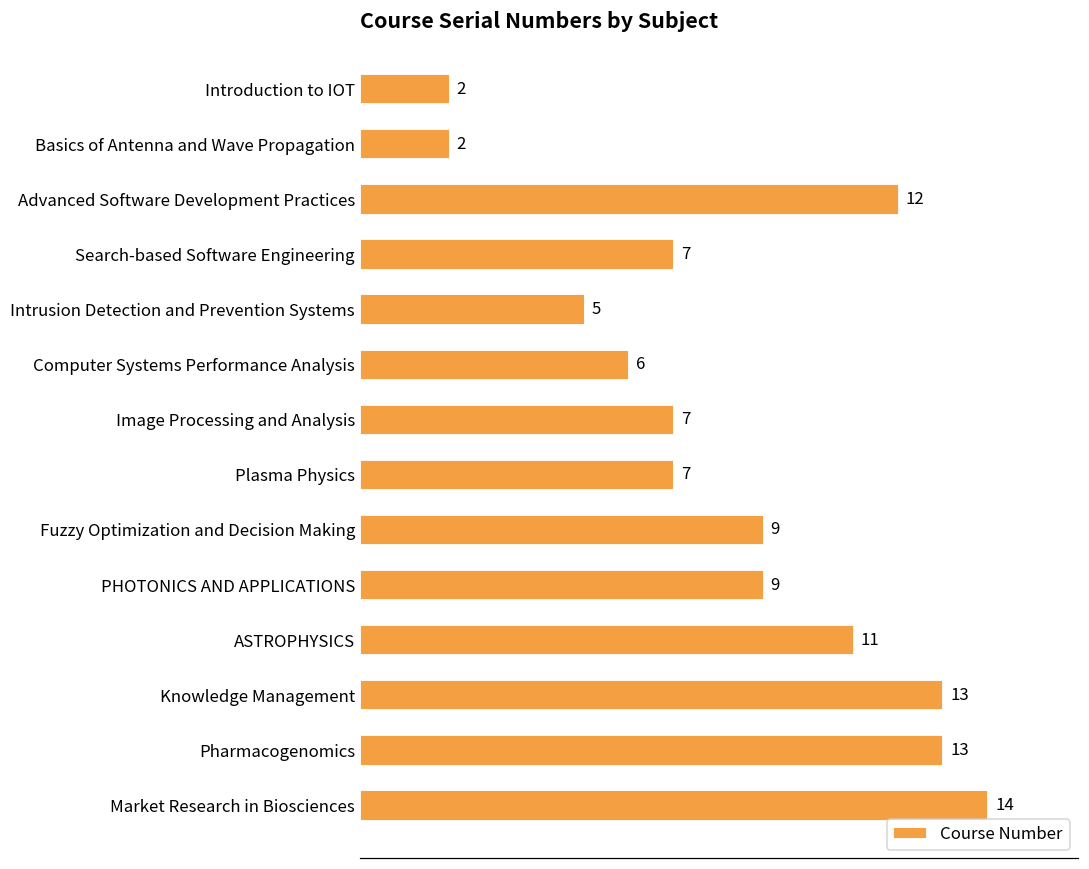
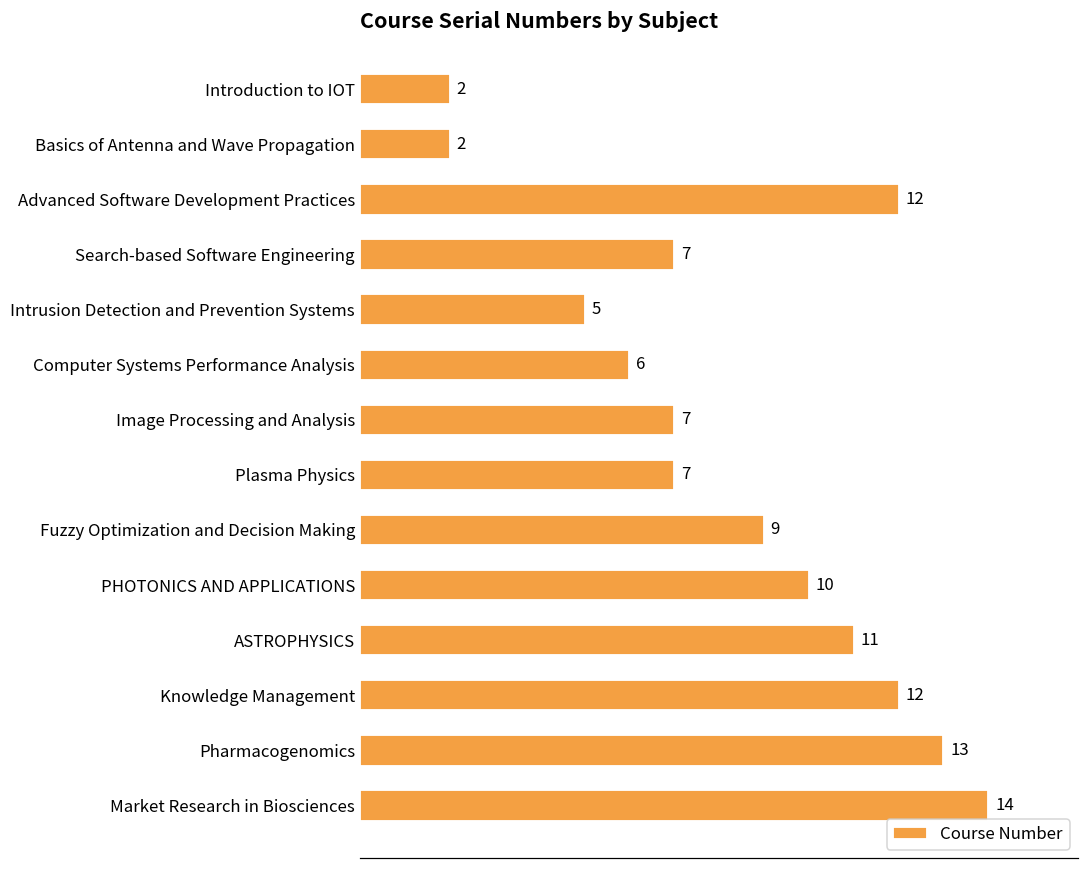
PHOTONICS AND APPLICATIONS: 9 -> 10
Knowledge Management: 13 -> 12
